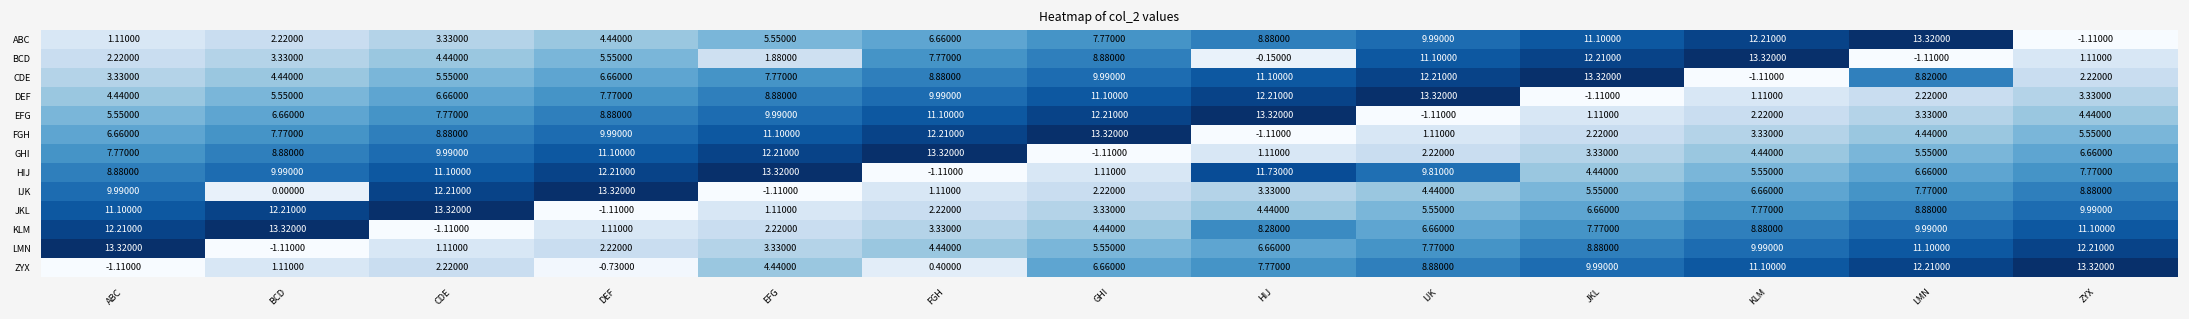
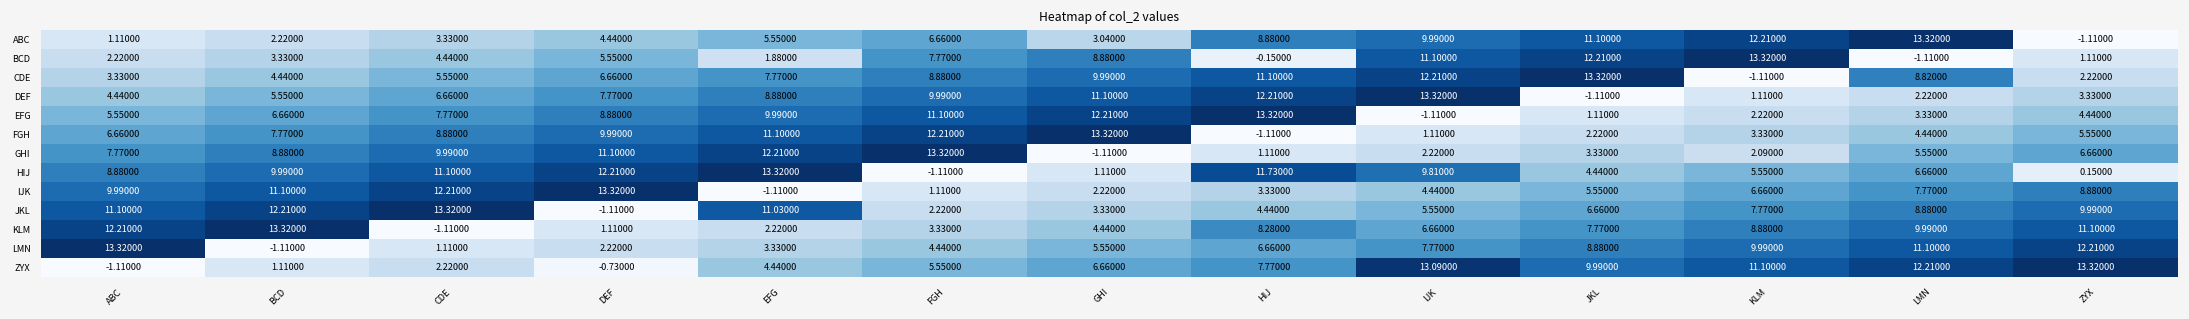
ABC, GHI: 7.77000 -> 3.04000
GHI, KLM: 4.44000 -> 2.09000
HIJ, ZYX: 7.77000 -> 0.15000
IJK, BCD: 0.00000 -> 11.10000
JKL, EFG: 1.11000 -> 11.03000
ZYX, FGH: 0.40000 -> 5.55000
ZYX, IJK: 8.88000 -> 13.09000
